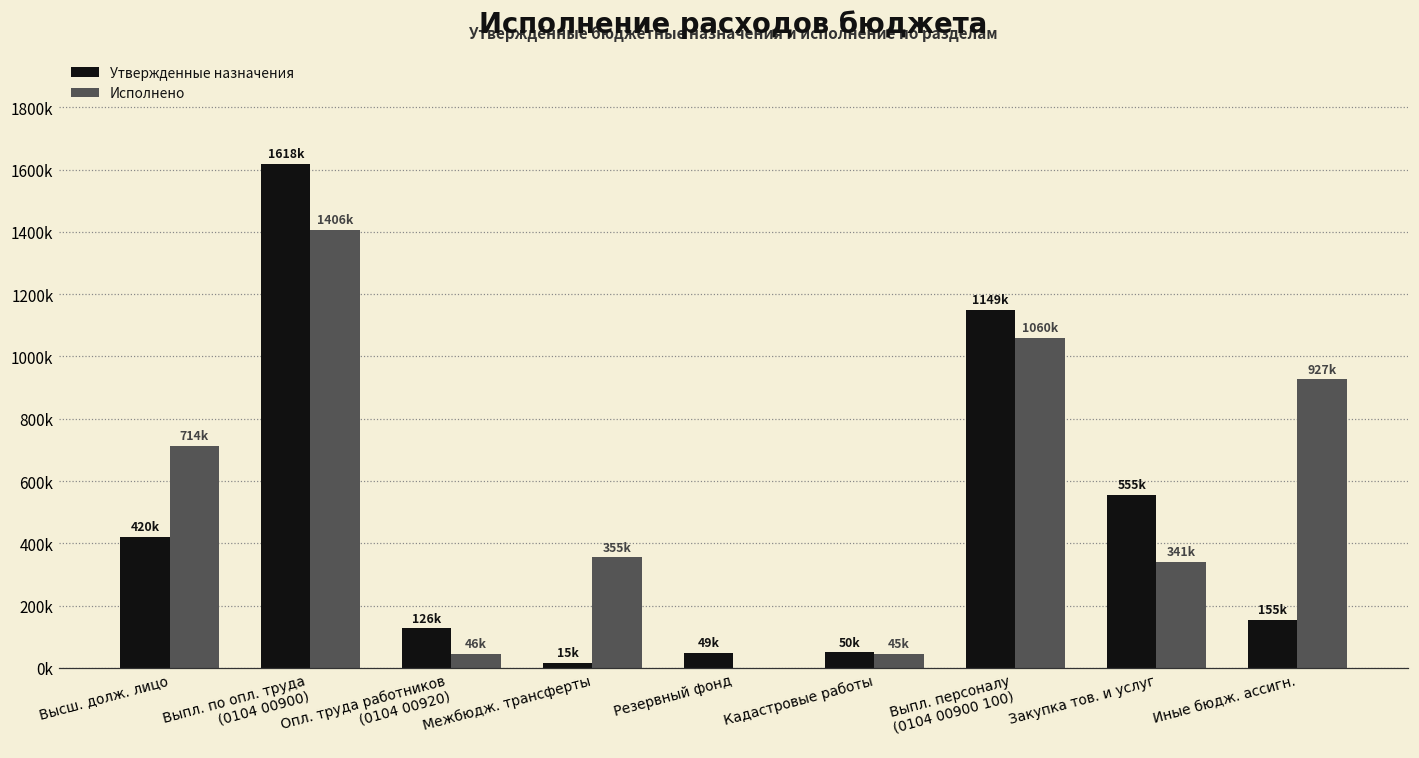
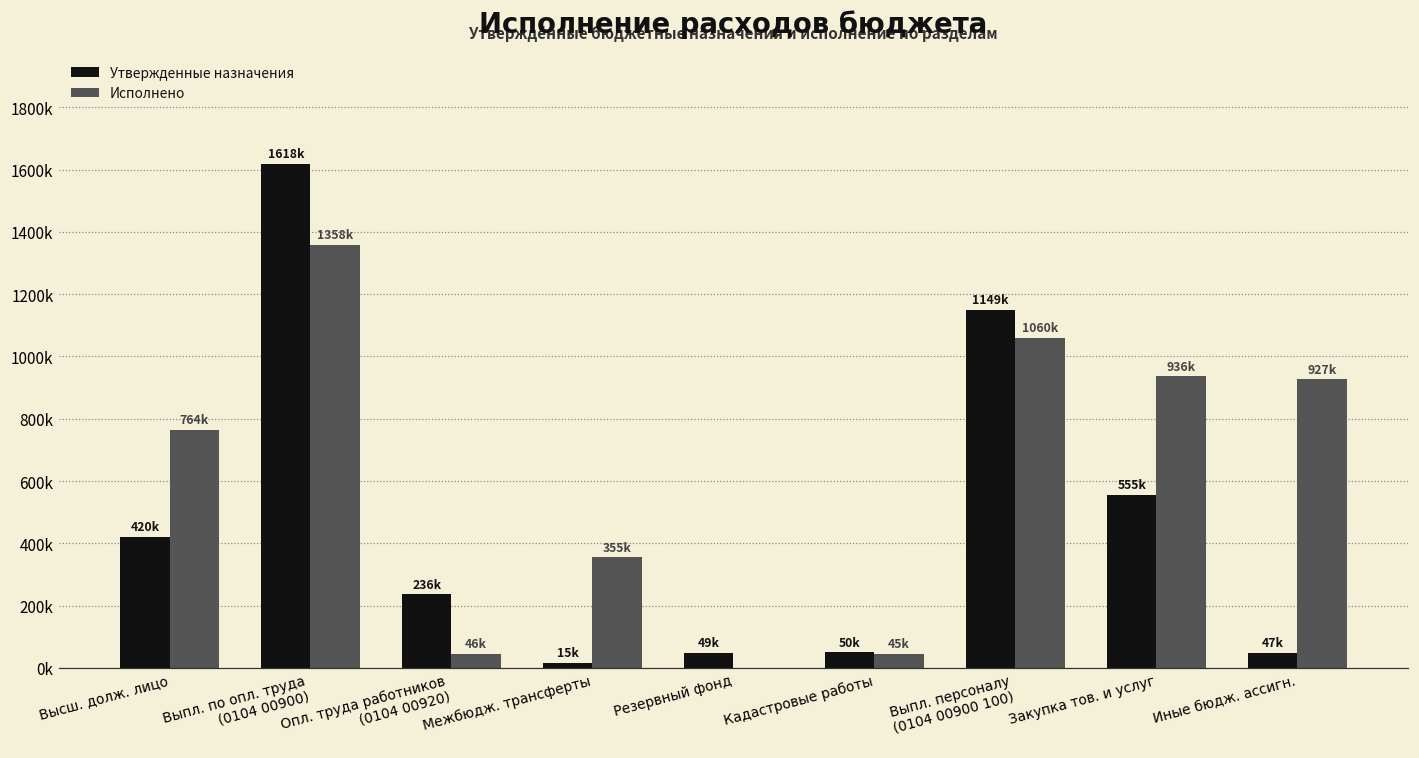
Исполнено, Высш. долж. лицо: 714k -> 764k
Исполнено, Выпл. по опл. труда (0104 00900): 1406k -> 1358k
Утвержденные назначения, Опл. труда работников (0104 00920): 126k -> 236k
Исполнено, Закупка тов. и услуг: 341k -> 936k
Утвержденные назначения, Иные бюдж. ассигн.: 155k -> 47k
